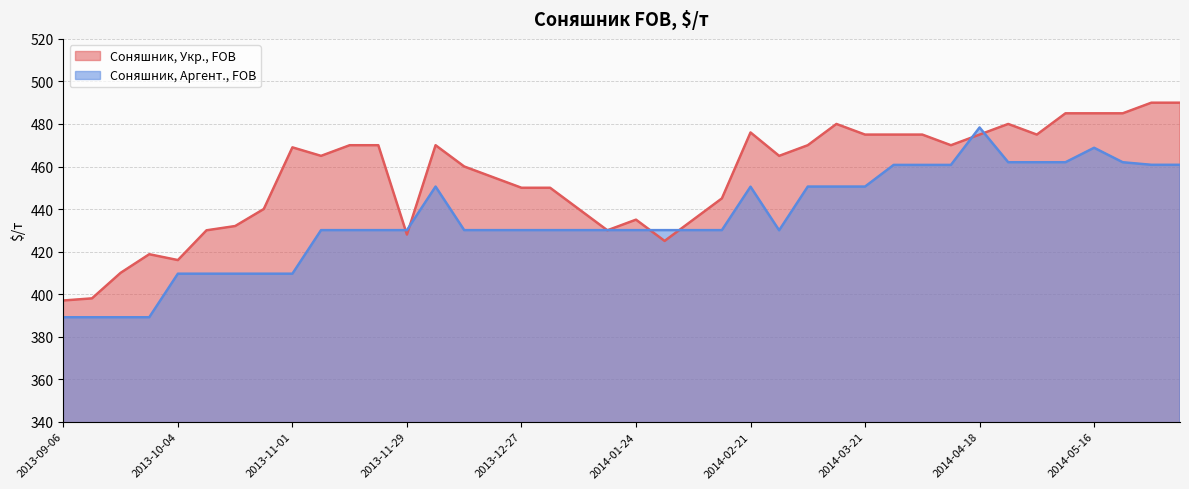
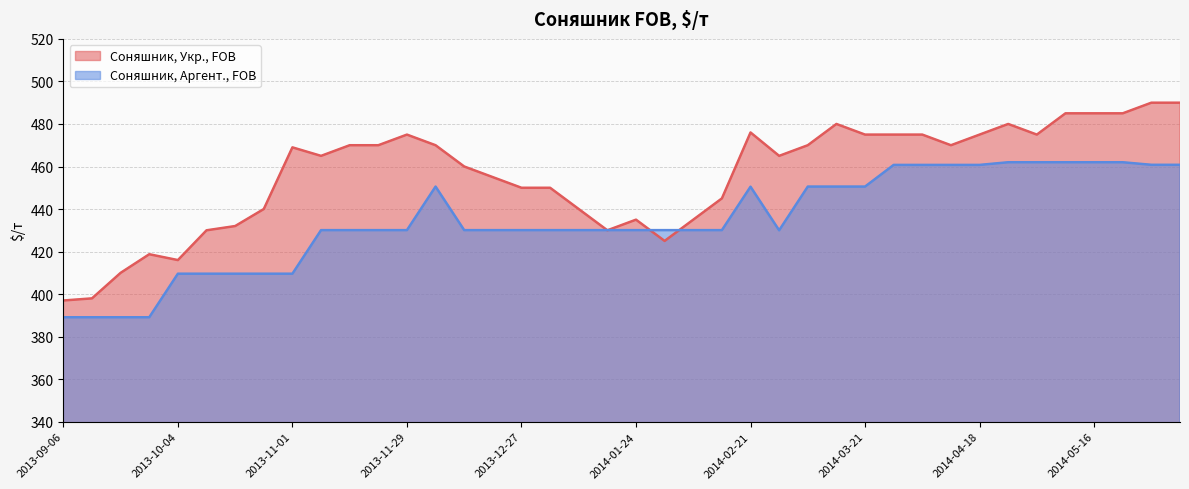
Соняшник, Укр., FOB, 2013-11-29: 428 -> 475
Соняшник, Аргент., FOB, 2014-04-18: 478 -> 461
Соняшник, Аргент., FOB, 2014-05-16: 469 -> 462
